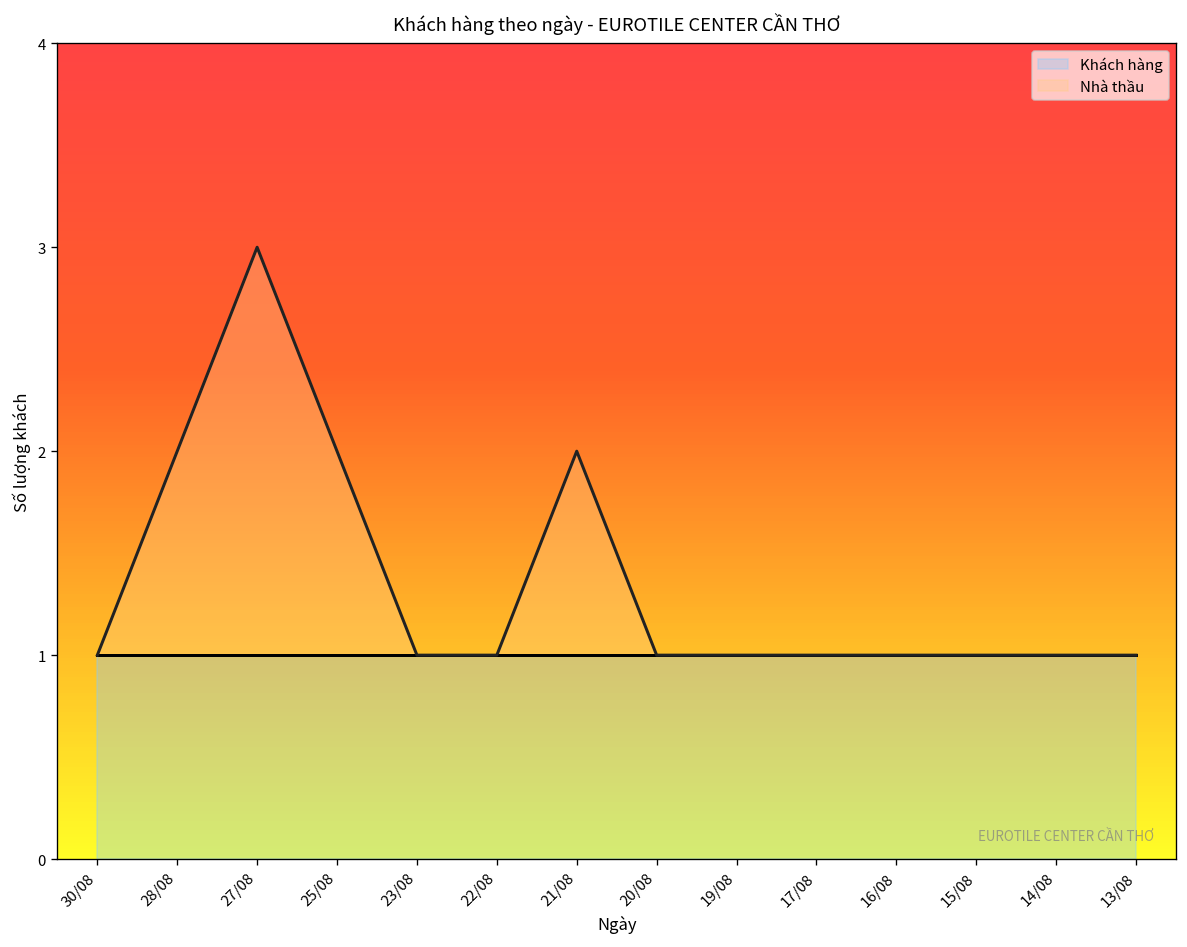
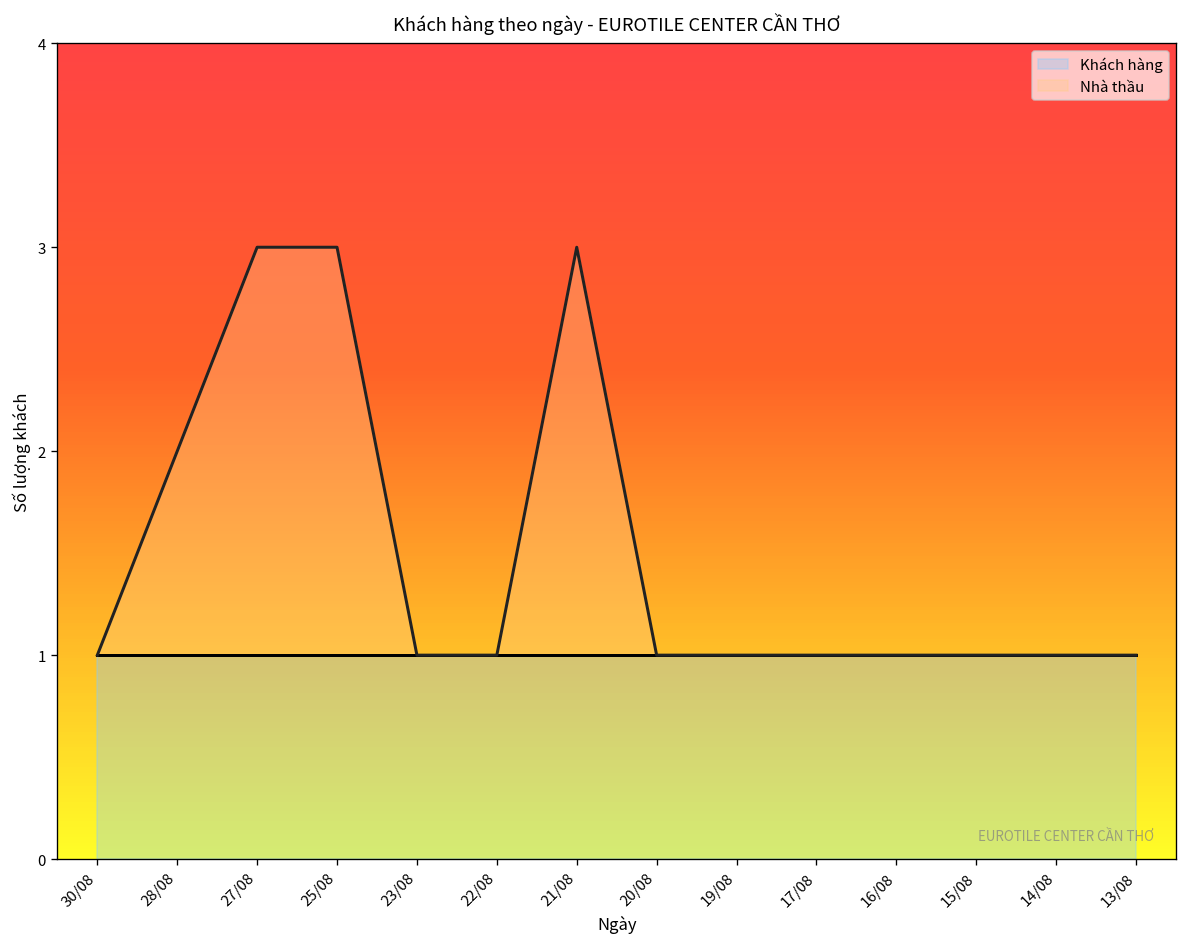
Nhà thầu, 25/08: 1 -> 2
Nhà thầu, 21/08: 1 -> 2
